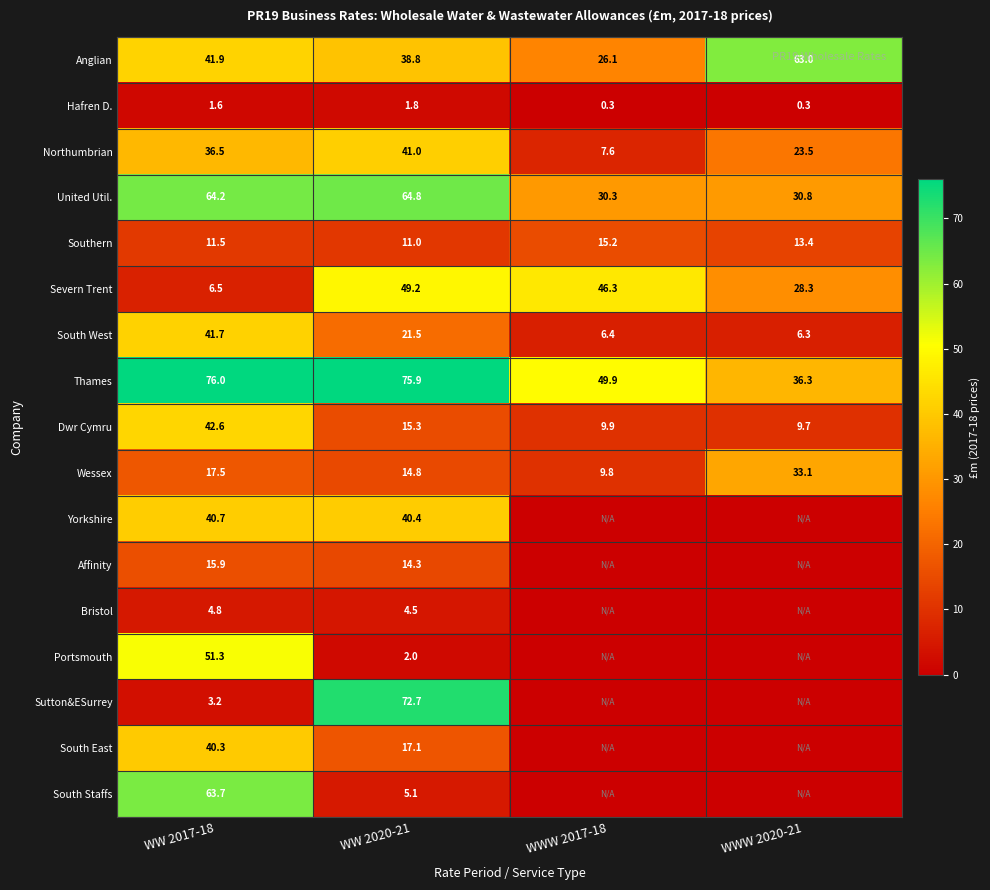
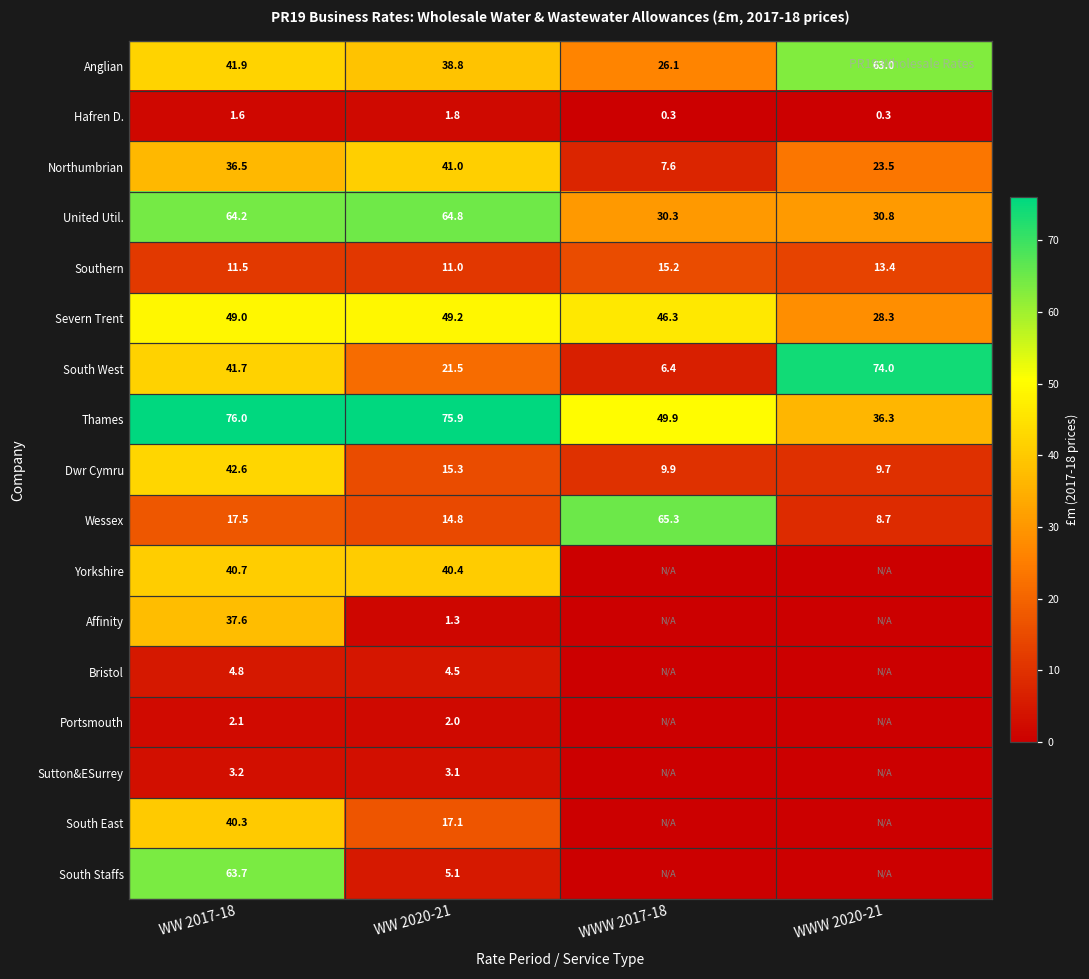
Severn Trent, WW 2017-18: 6.5 -> 49.0
South West, WWW 2020-21: 6.3 -> 74.0
Wessex, WWW 2017-18: 9.8 -> 65.3
Wessex, WWW 2020-21: 33.1 -> 8.7
Affinity, WW 2017-18: 15.9 -> 37.6
Affinity, WW 2020-21: 14.3 -> 1.3
Portsmouth, WW 2017-18: 51.3 -> 2.1
Sutton&ESurrey, WW 2020-21: 72.7 -> 3.1
